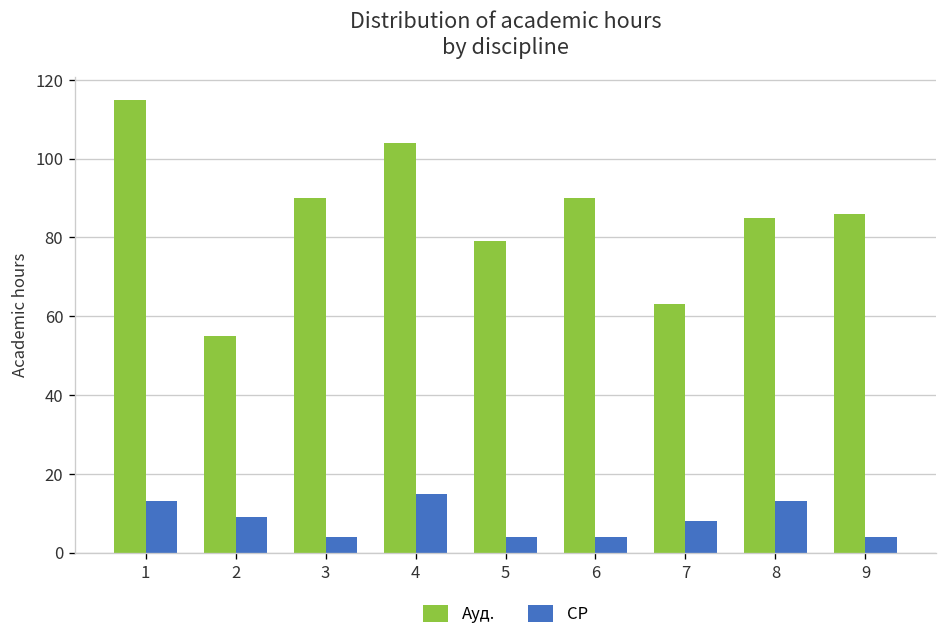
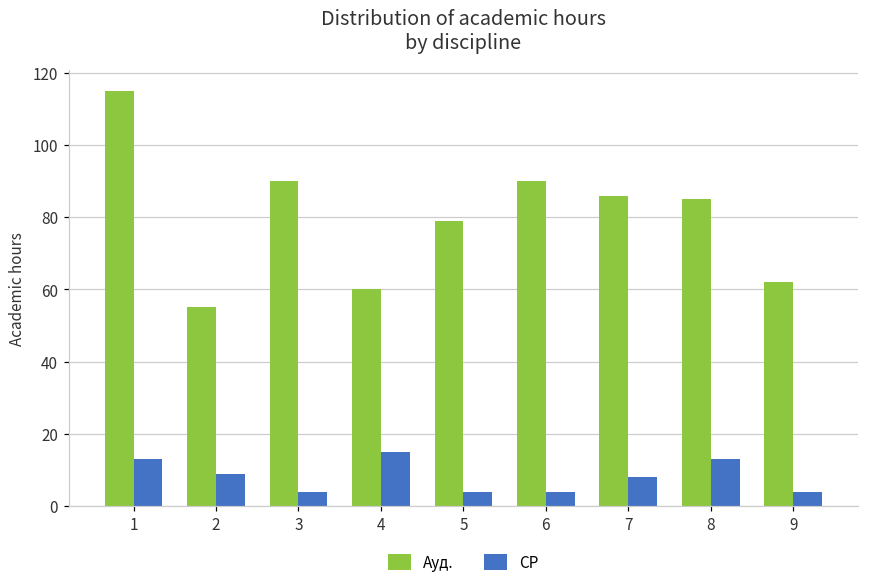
Ауд., 4: 104 -> 60
Ауд., 7: 63 -> 86
Ауд., 9: 86 -> 62
